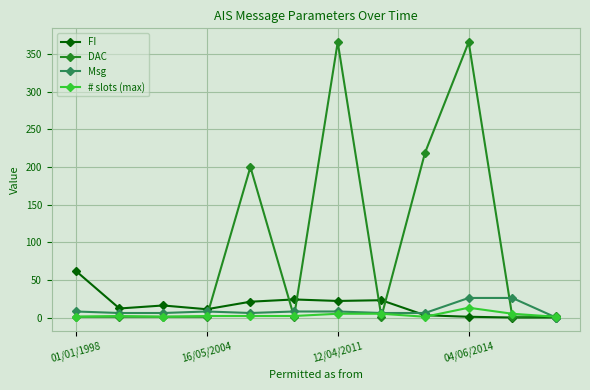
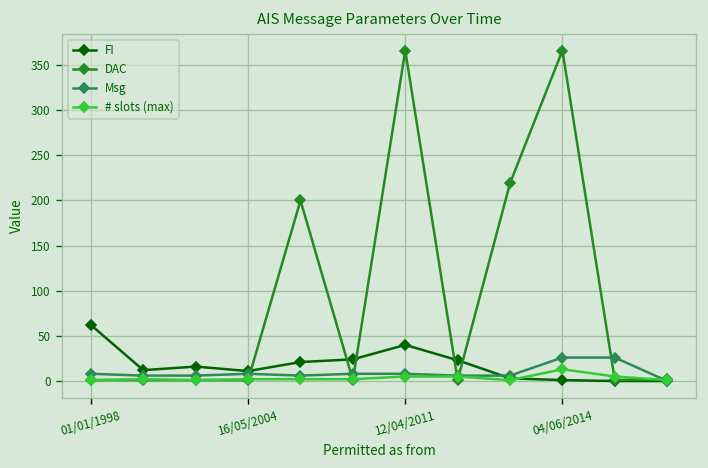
FI, 12/04/2011: 20 -> 40
